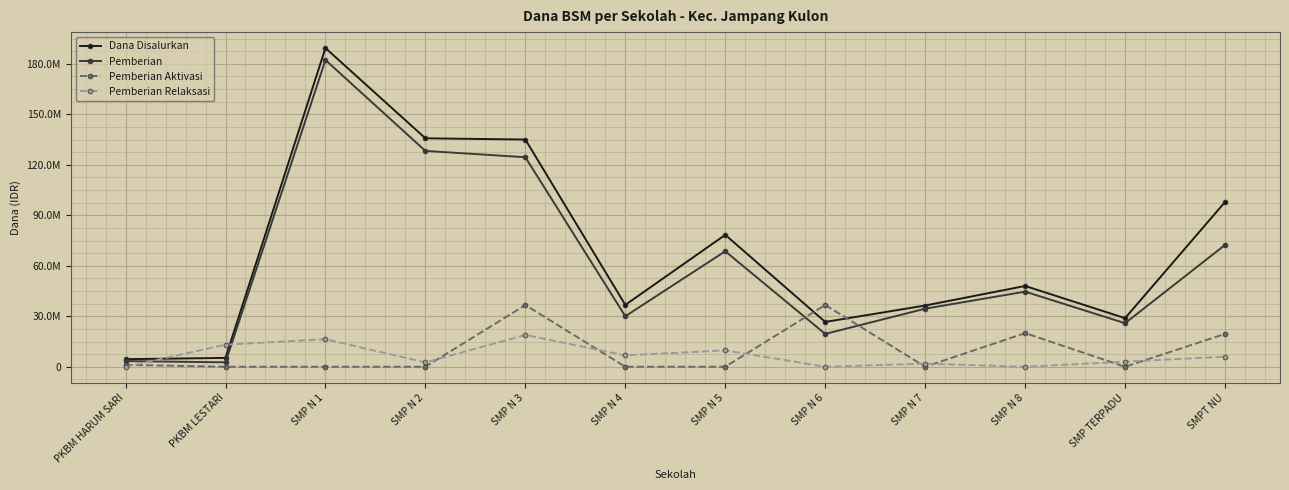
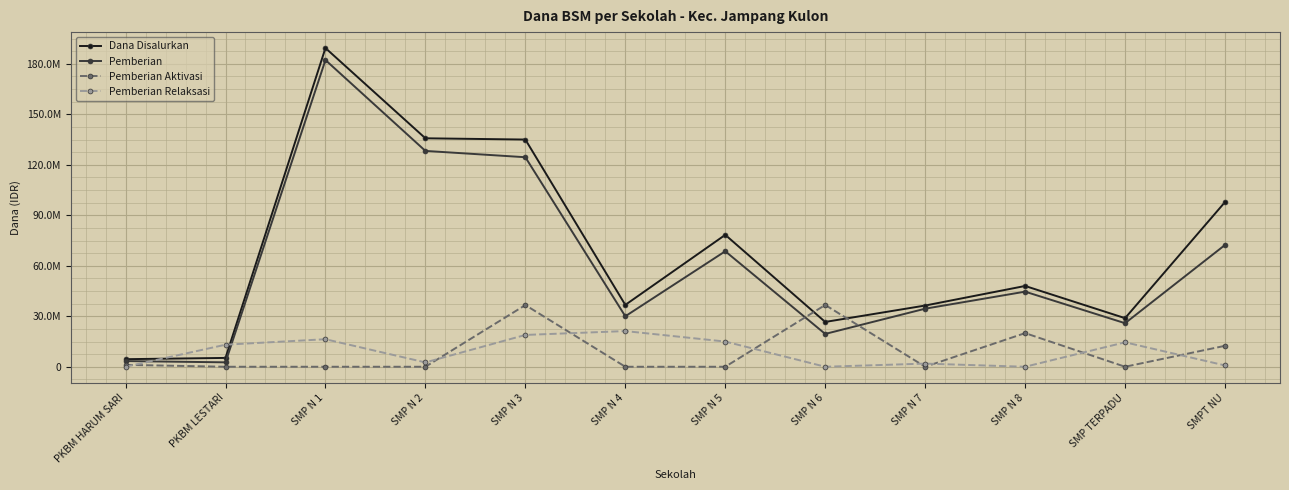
Pemberian Relaksasi, SMP N 4: 7000000 -> 21000000
Pemberian Relaksasi, SMP N 5: 10000000 -> 15000000
Pemberian Relaksasi, SMP TERPADU: 3000000 -> 15000000
Pemberian Aktivasi, SMPT NU: 20000000 -> 12000000
Pemberian Relaksasi, SMPT NU: 6000000 -> 1000000
